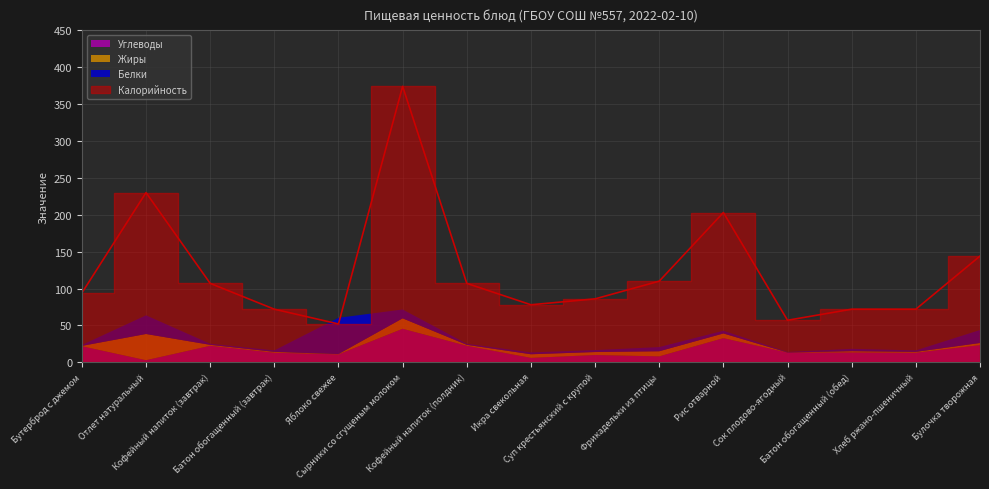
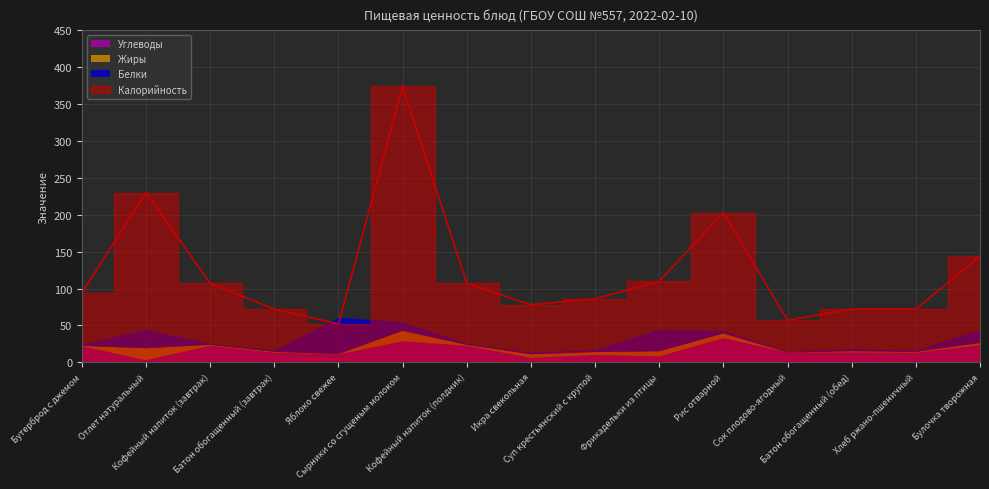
Жиры, Отлет натуральный: 40 -> 20
Углеводы, Сырники со сгущеным молоком: 50 -> 30
Белки, Фрикадельки из птицы: 10 -> 30
